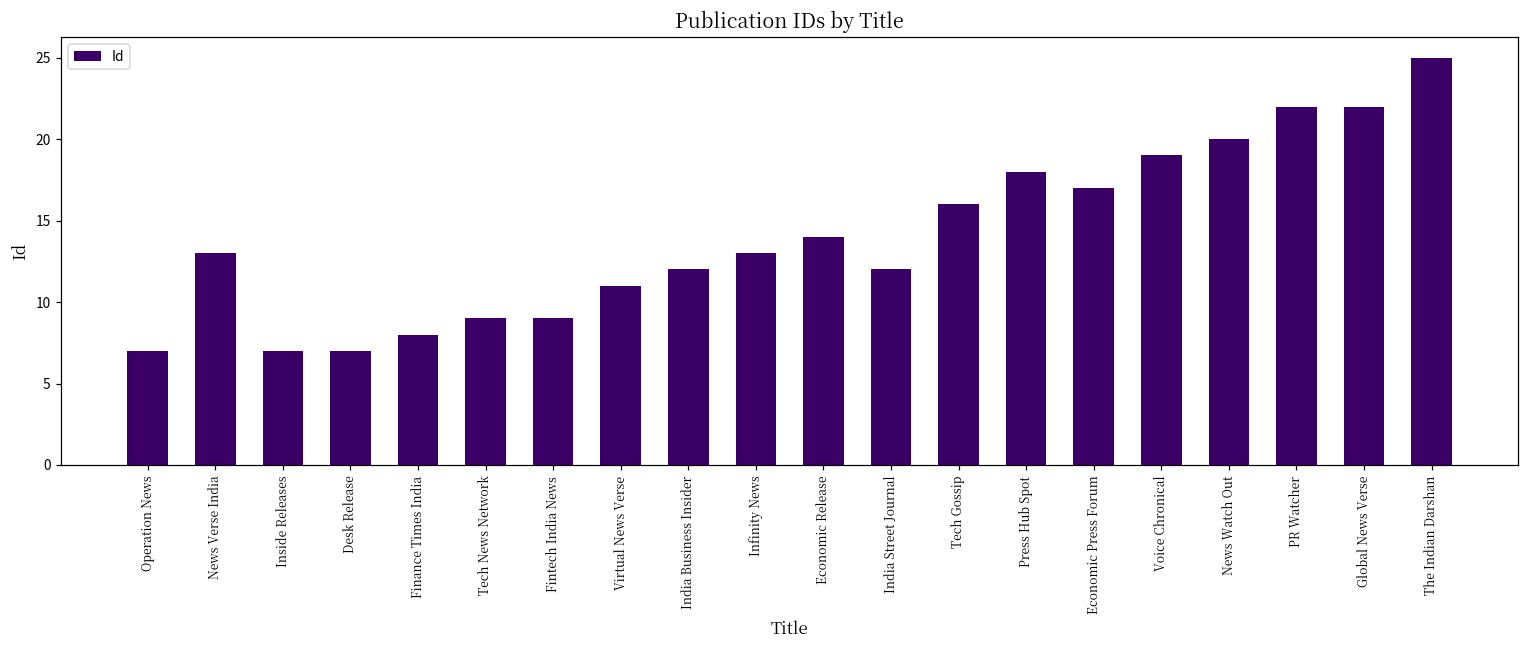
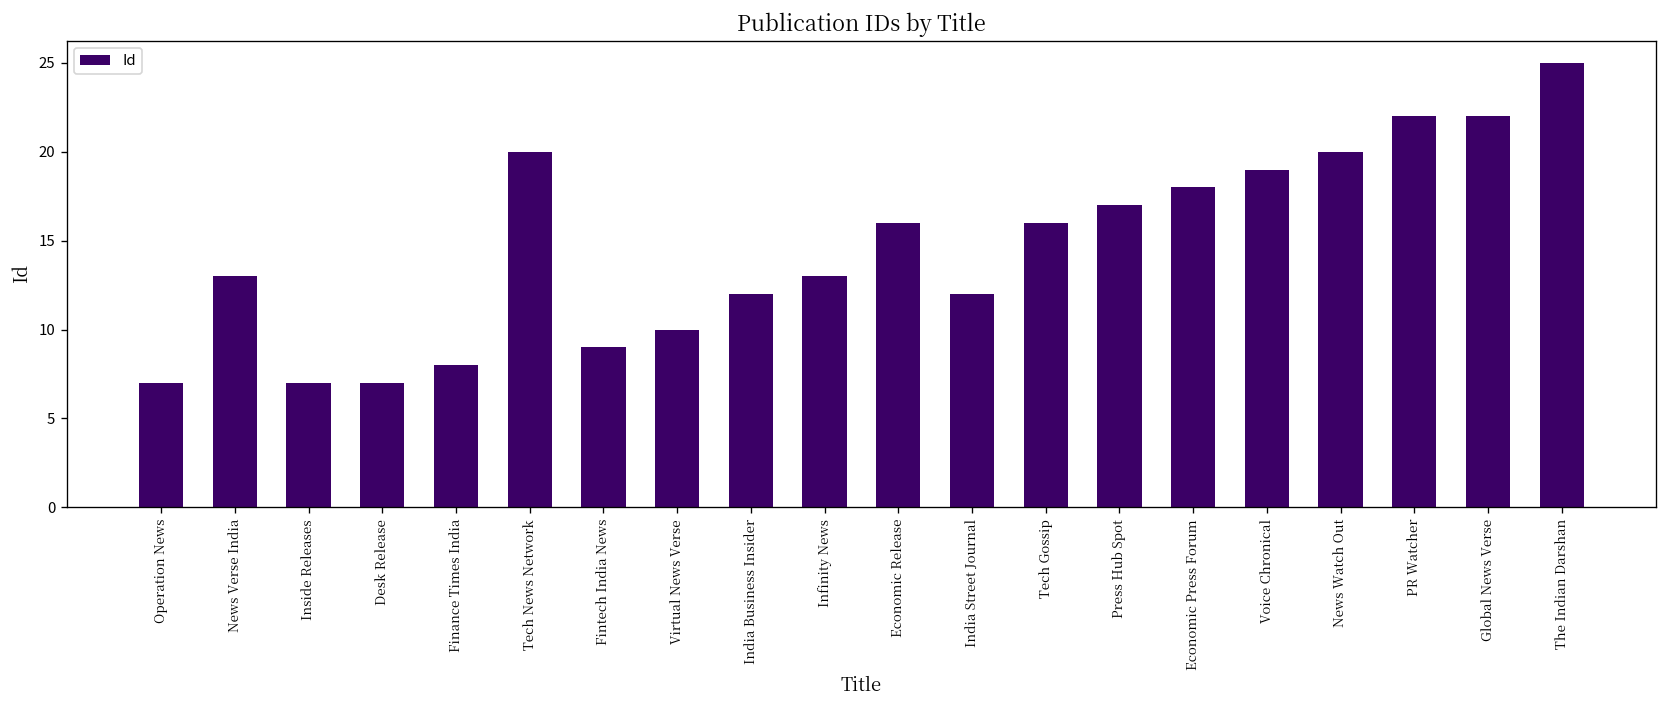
Tech News Network: 9 -> 20
Virtual News Verse: 11 -> 10
Economic Release: 14 -> 16
Press Hub Spot: 18 -> 17
Economic Press Forum: 17 -> 18
